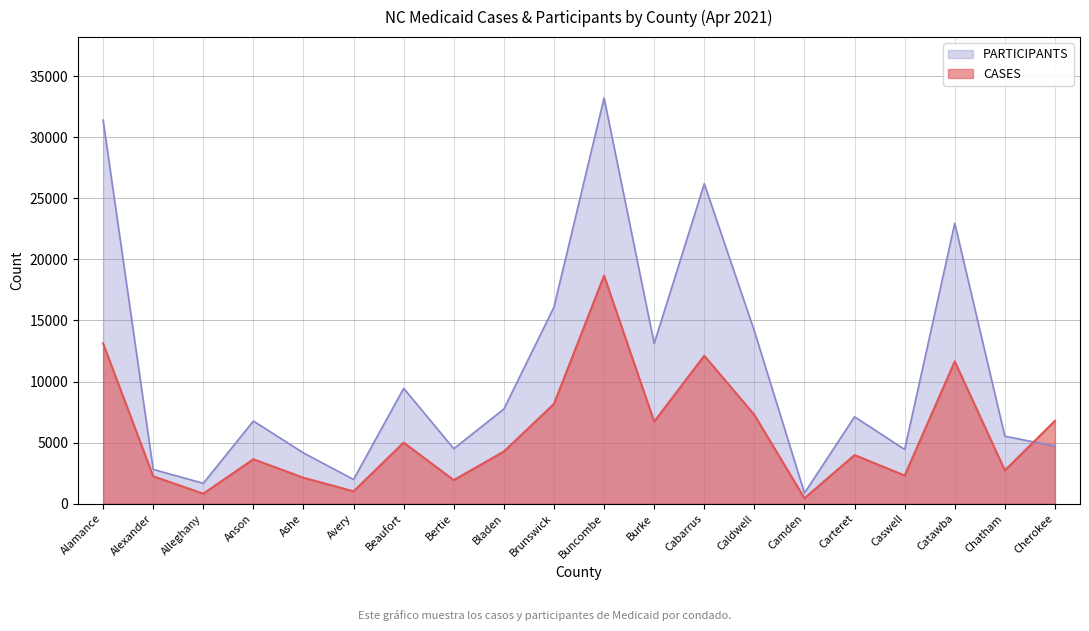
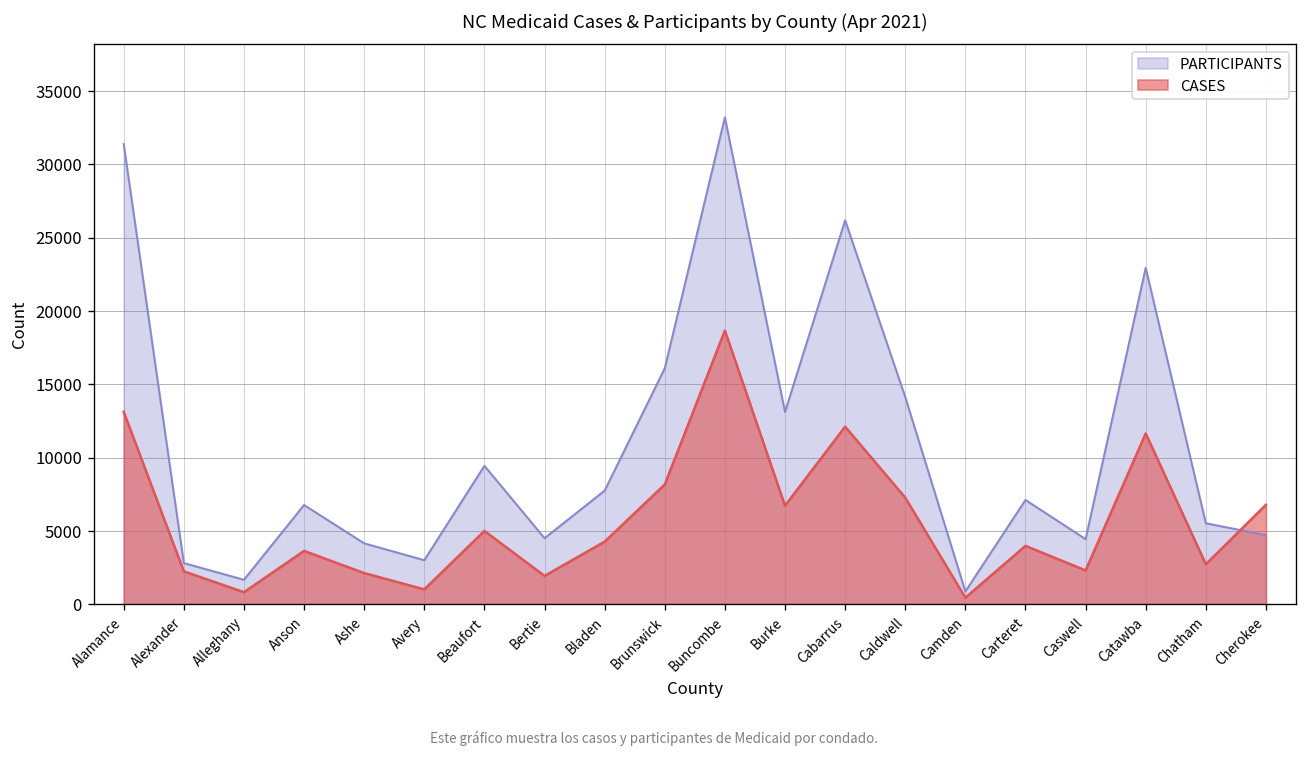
PARTICIPANTS, Avery: 2000 -> 3000
